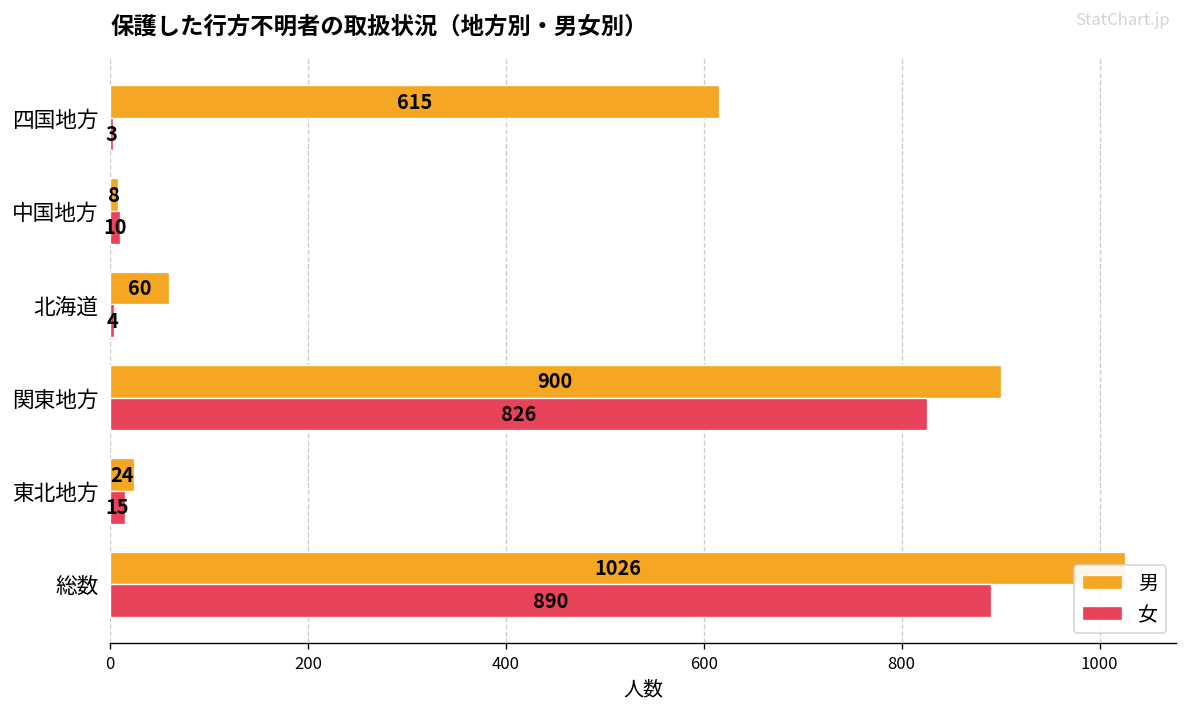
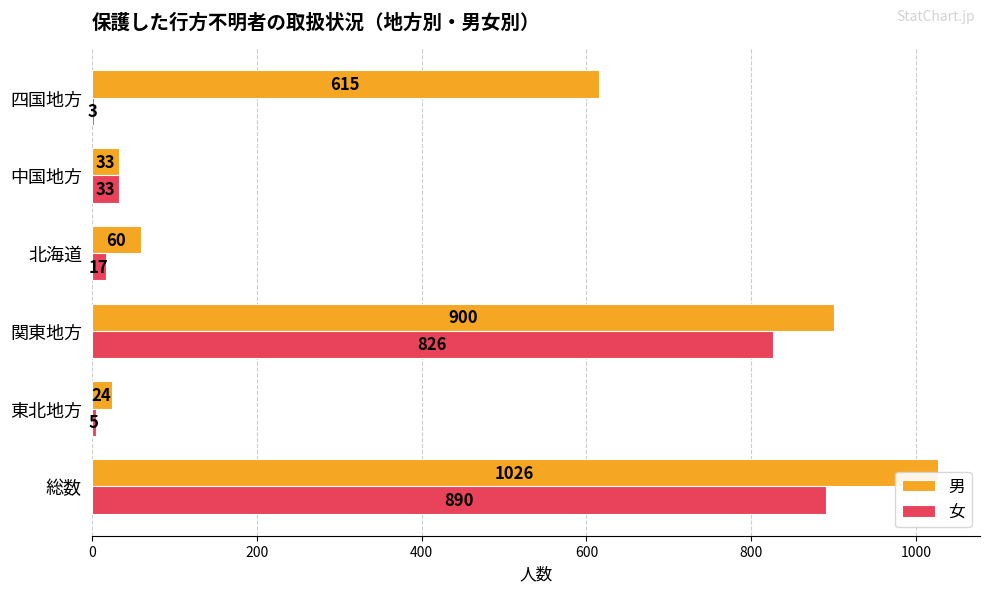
男, 中国地方: 8 -> 33
女, 中国地方: 10 -> 33
女, 北海道: 4 -> 17
女, 東北地方: 15 -> 5
